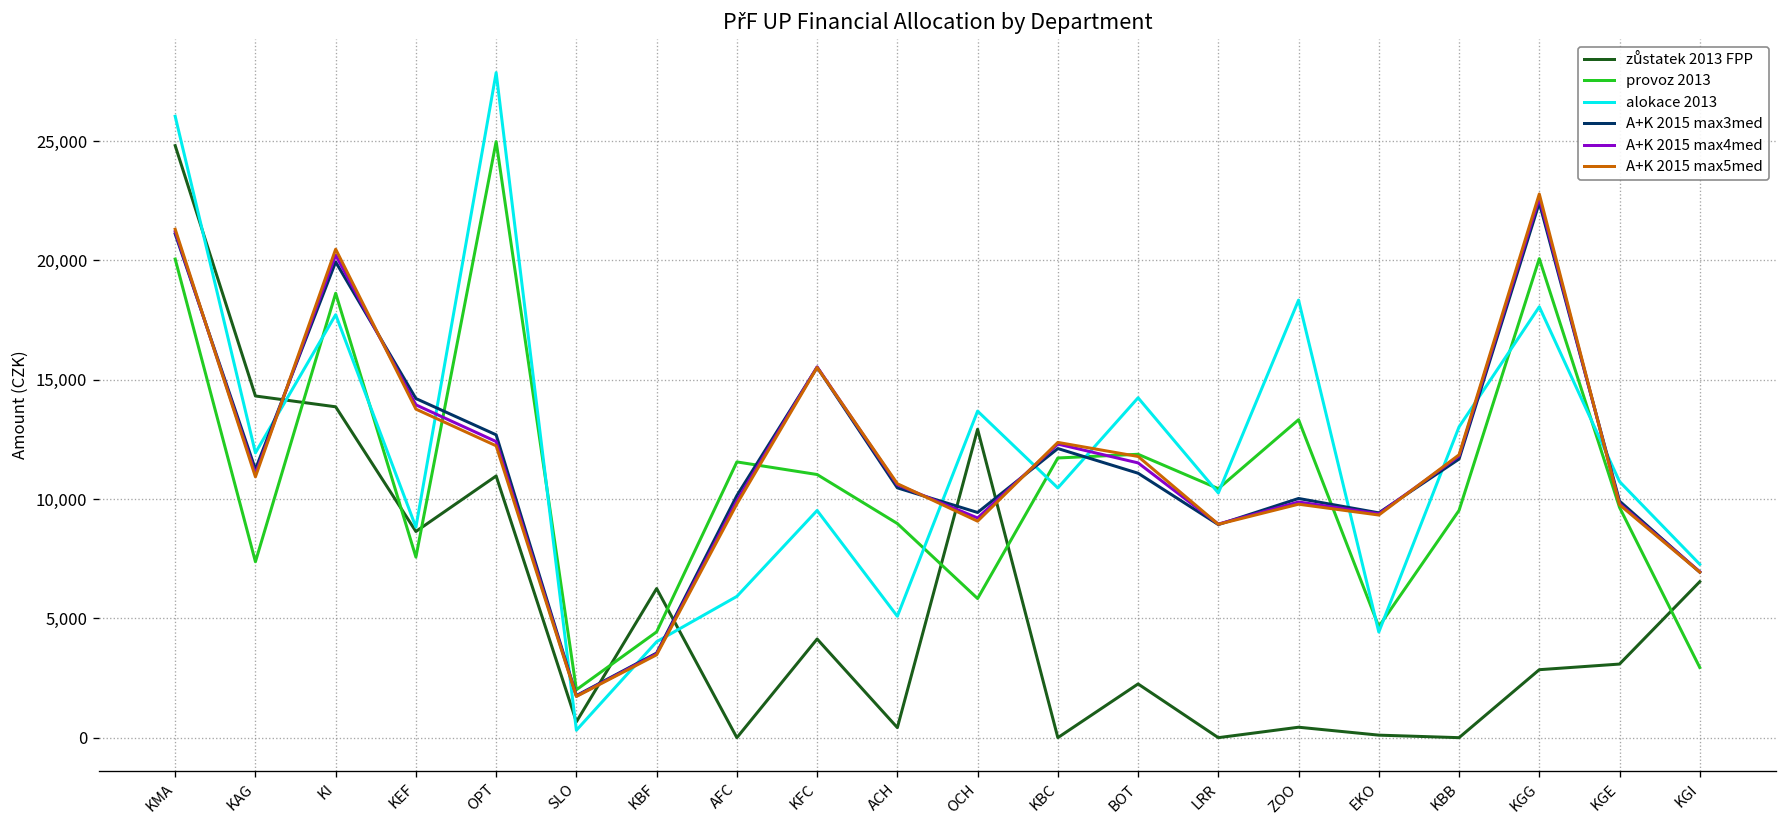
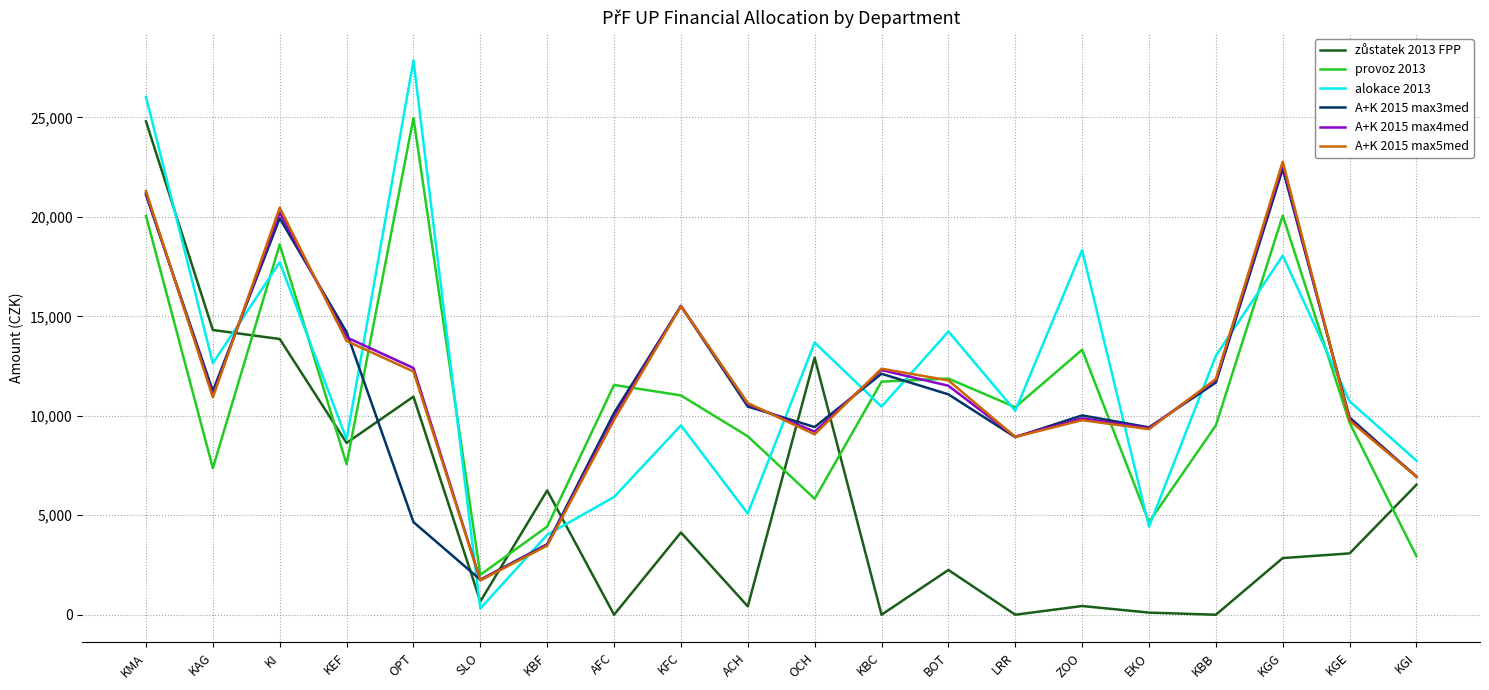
alokace 2013, KAG: 11,900 -> 12,600
A+K 2015 max3med, OPT: 12,700 -> 4,700
alokace 2013, KGI: 7,300 -> 7,700
